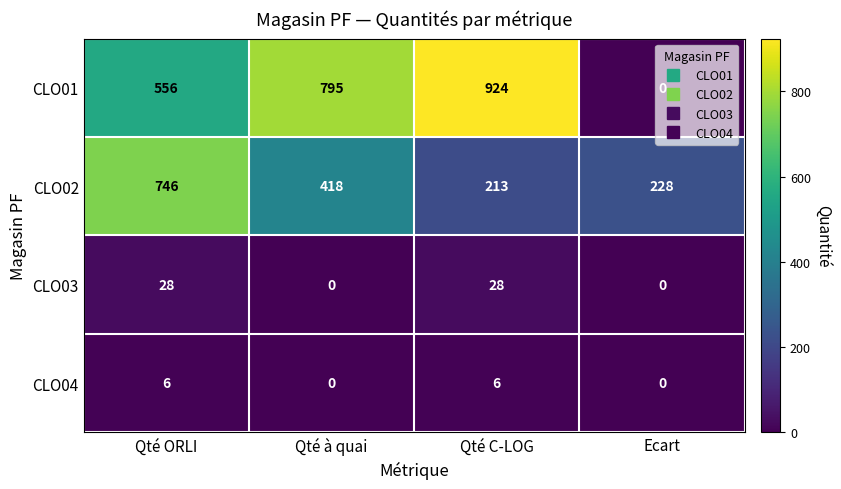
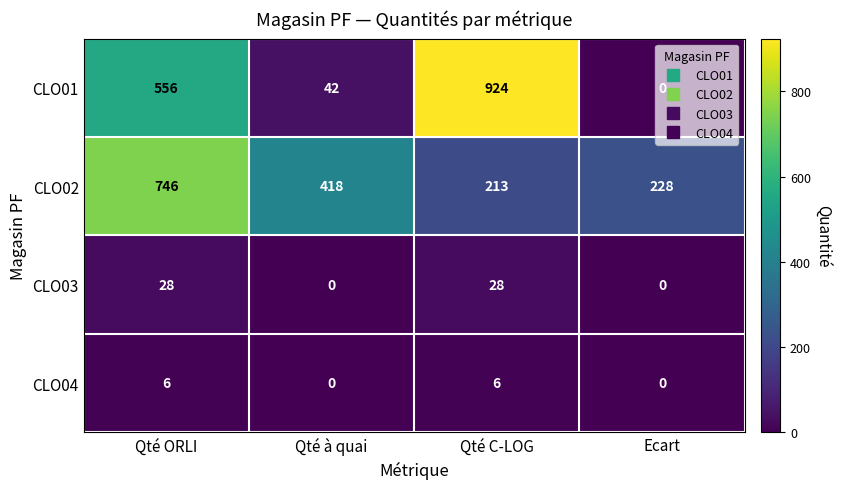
CLO01, Qté à quai: 795 -> 42
